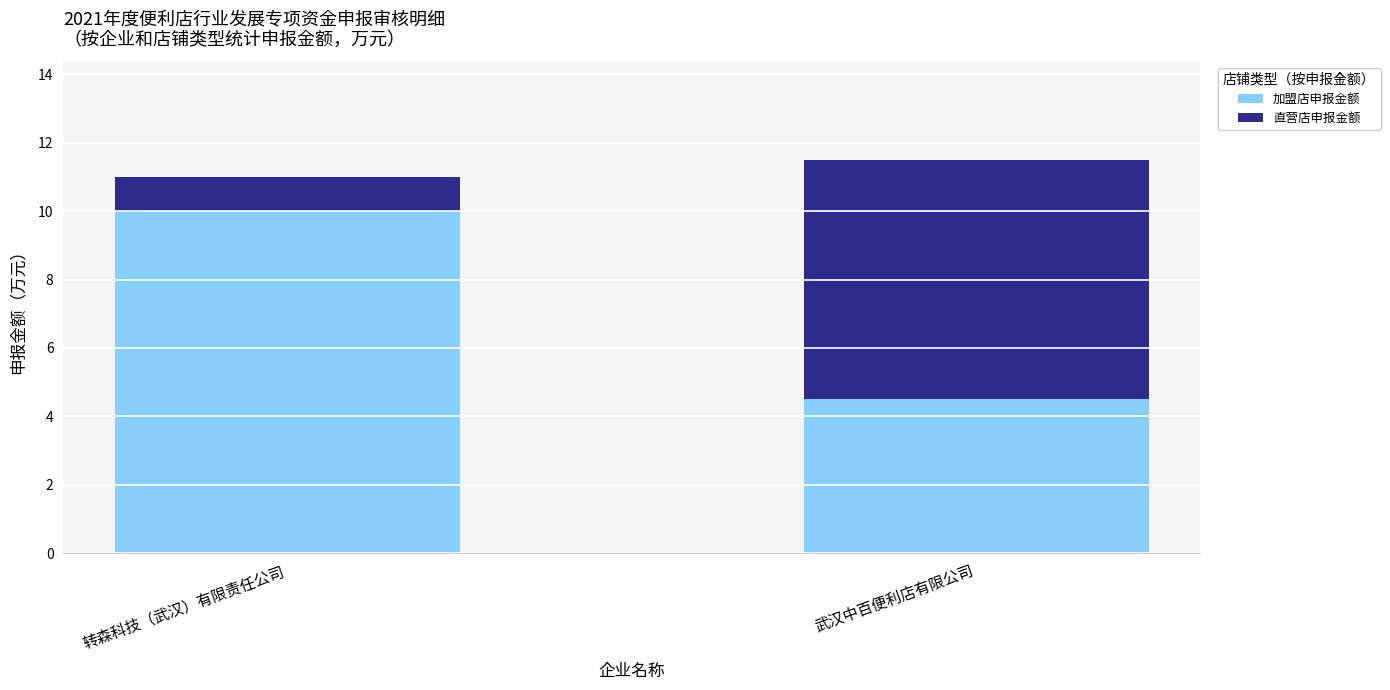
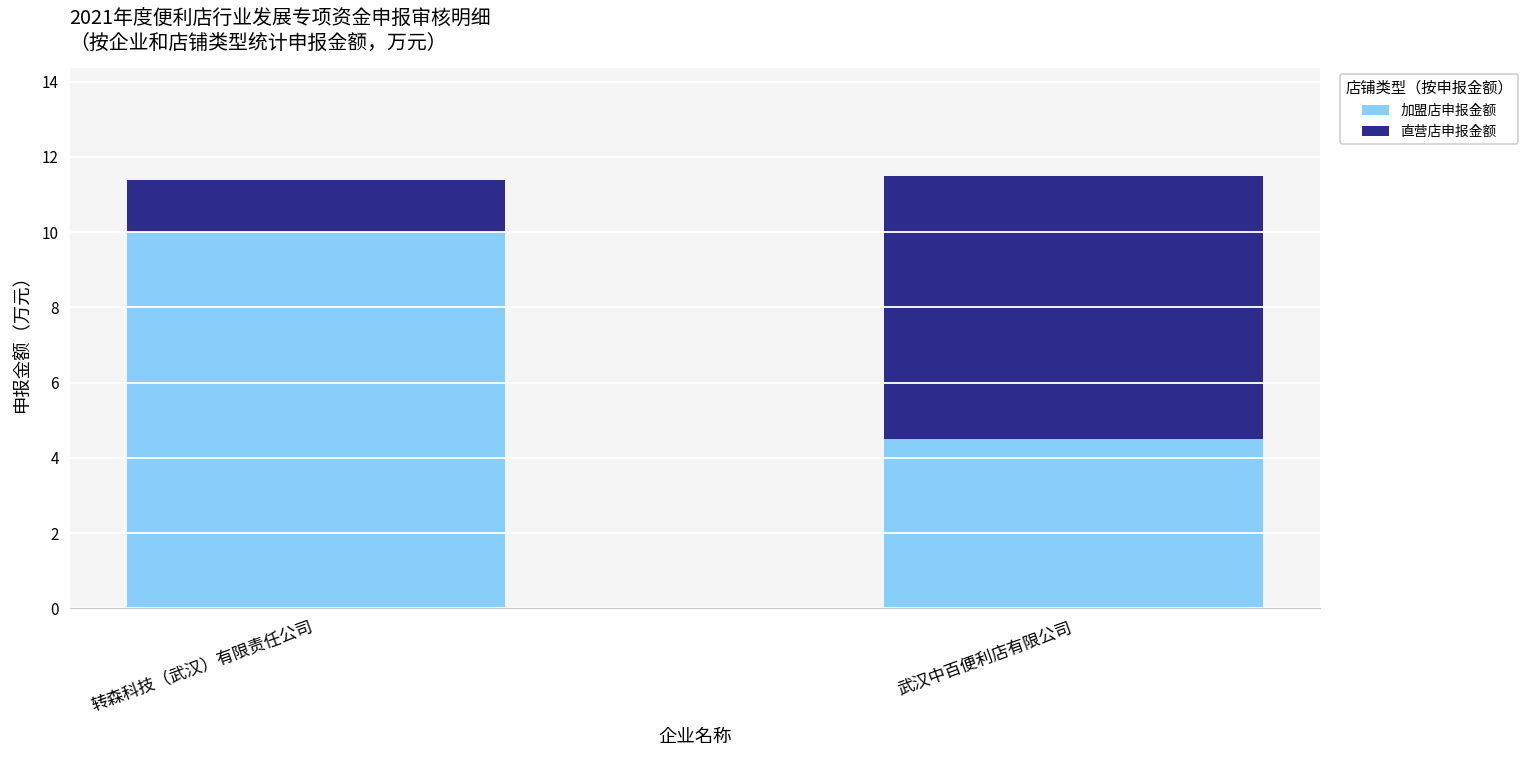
直营店申报金额, 转森科技（武汉）有限责任公司: 1.0 -> 1.4
